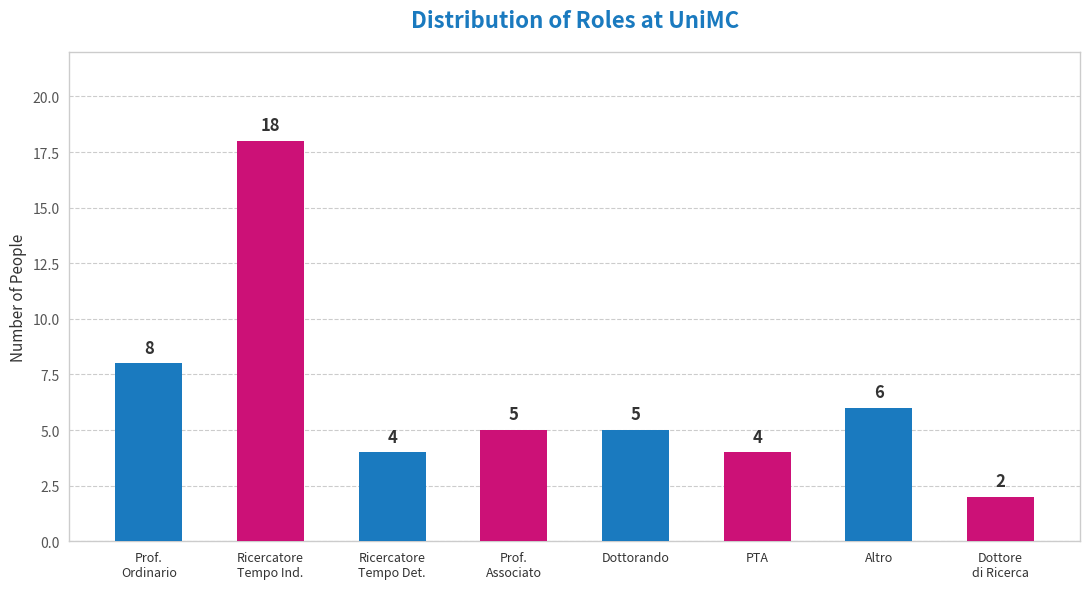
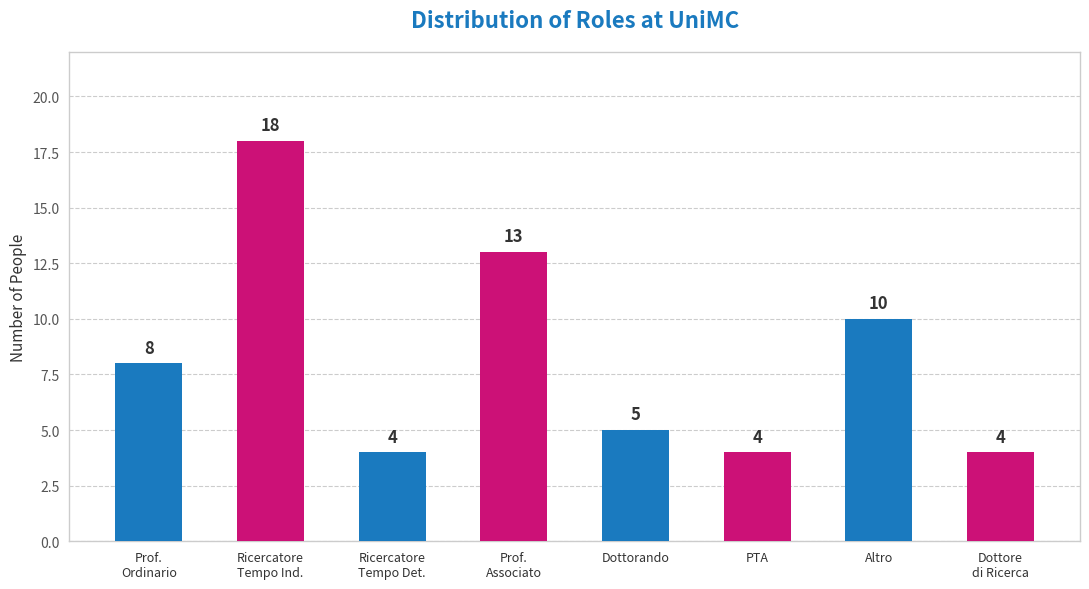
Prof. Associato: 5 -> 13
Altro: 6 -> 10
Dottore di Ricerca: 2 -> 4
